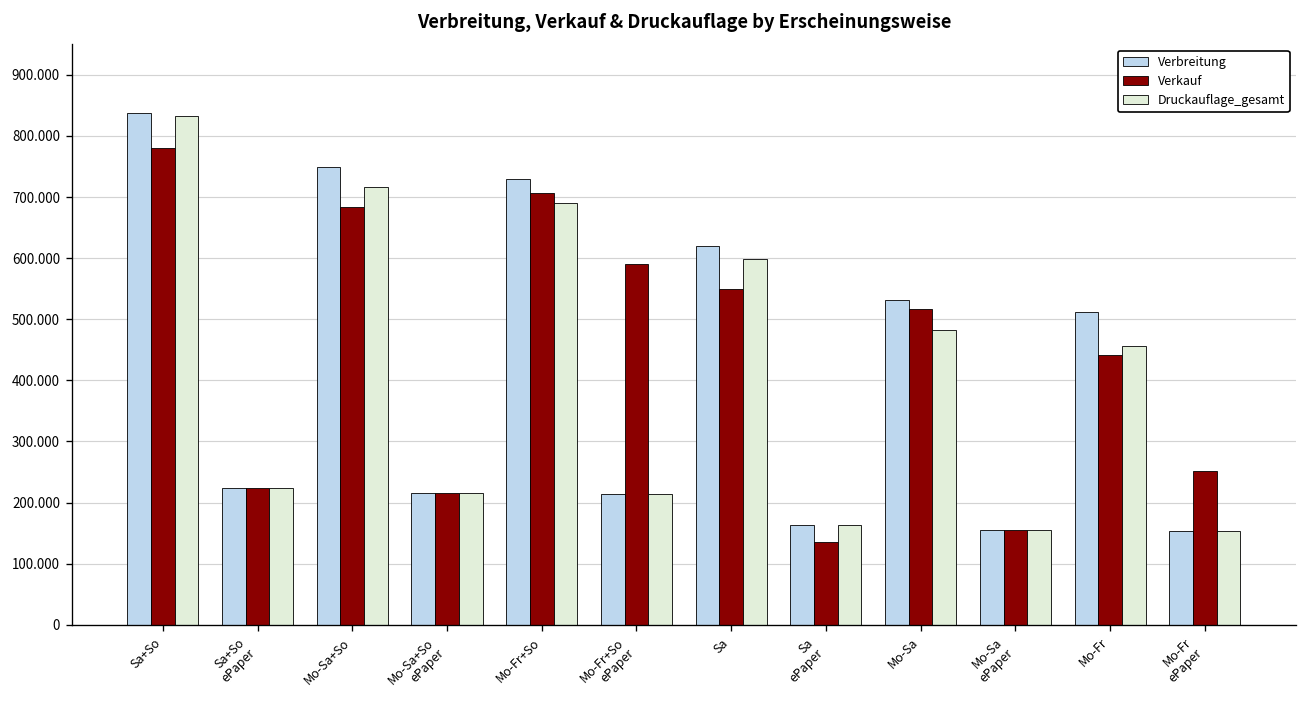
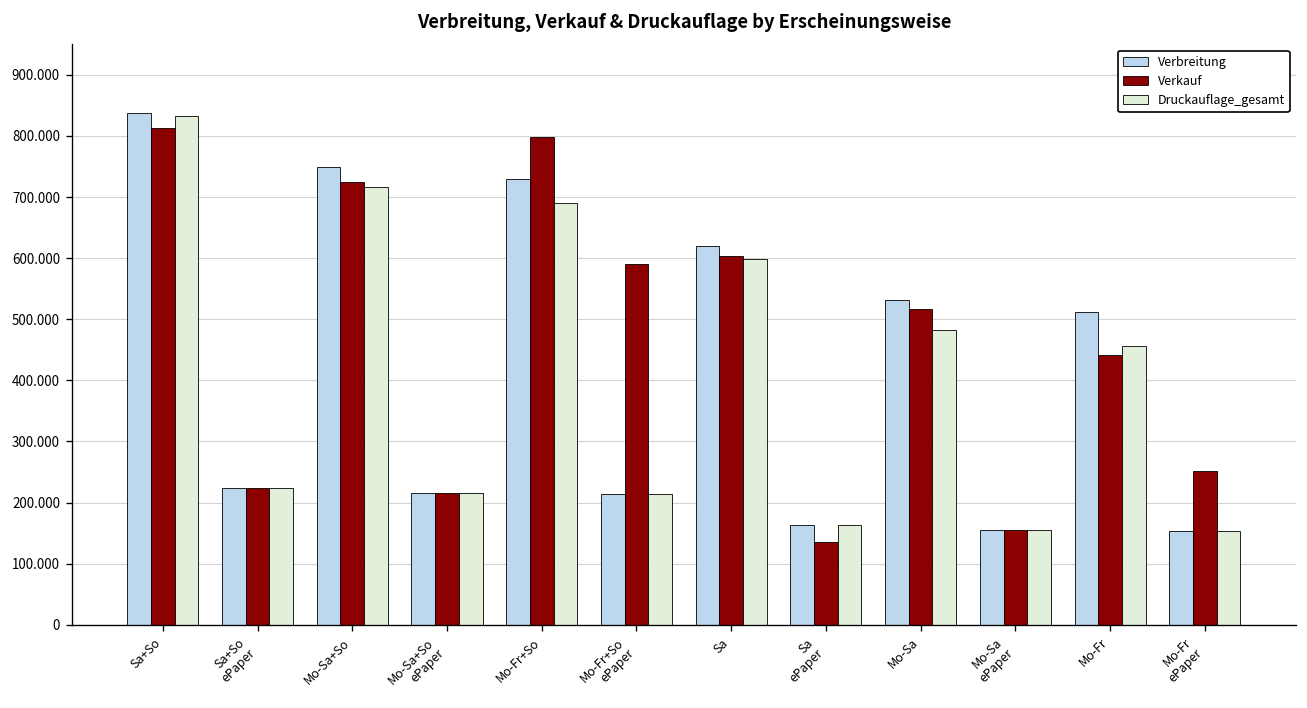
Verkauf, Sa+So: 780 -> 810
Verkauf, Mo-Sa+So: 680 -> 730
Verkauf, Mo-Fr+So: 710 -> 800
Verkauf, Sa: 550 -> 600
